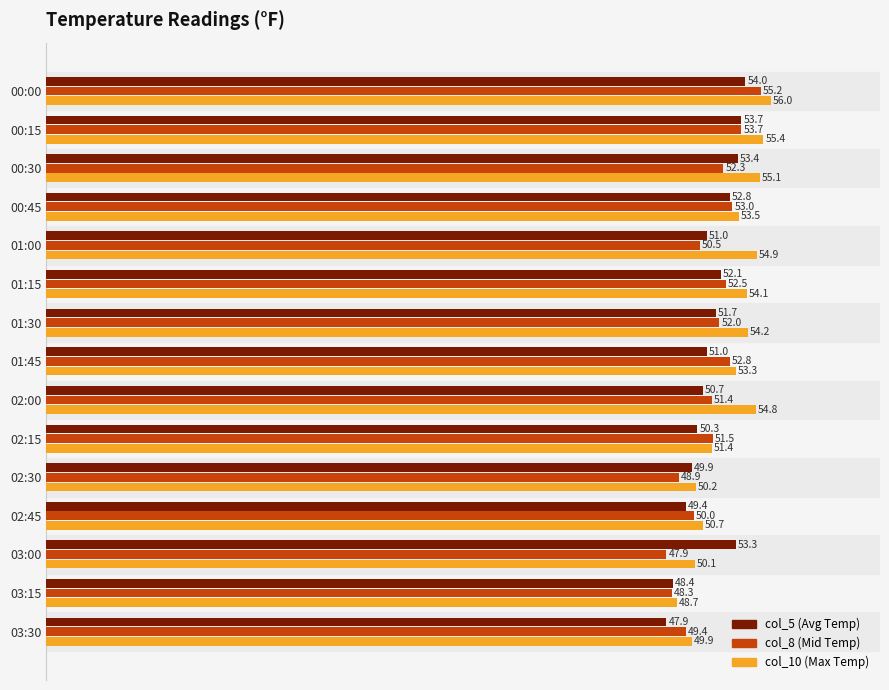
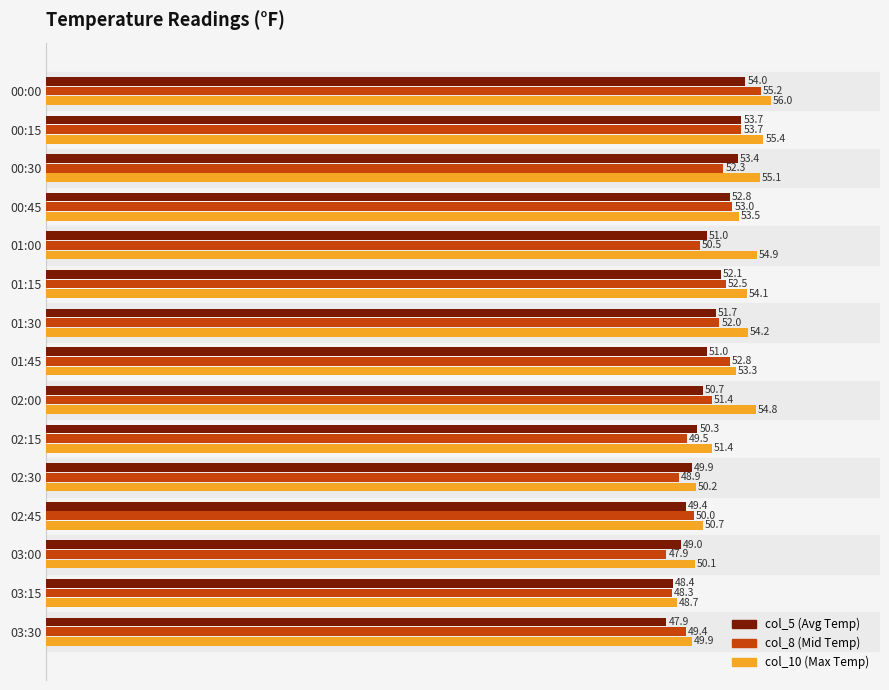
col_8 (Mid Temp), 02:15: 51.5 -> 49.5
col_5 (Avg Temp), 03:00: 53.3 -> 49.0
